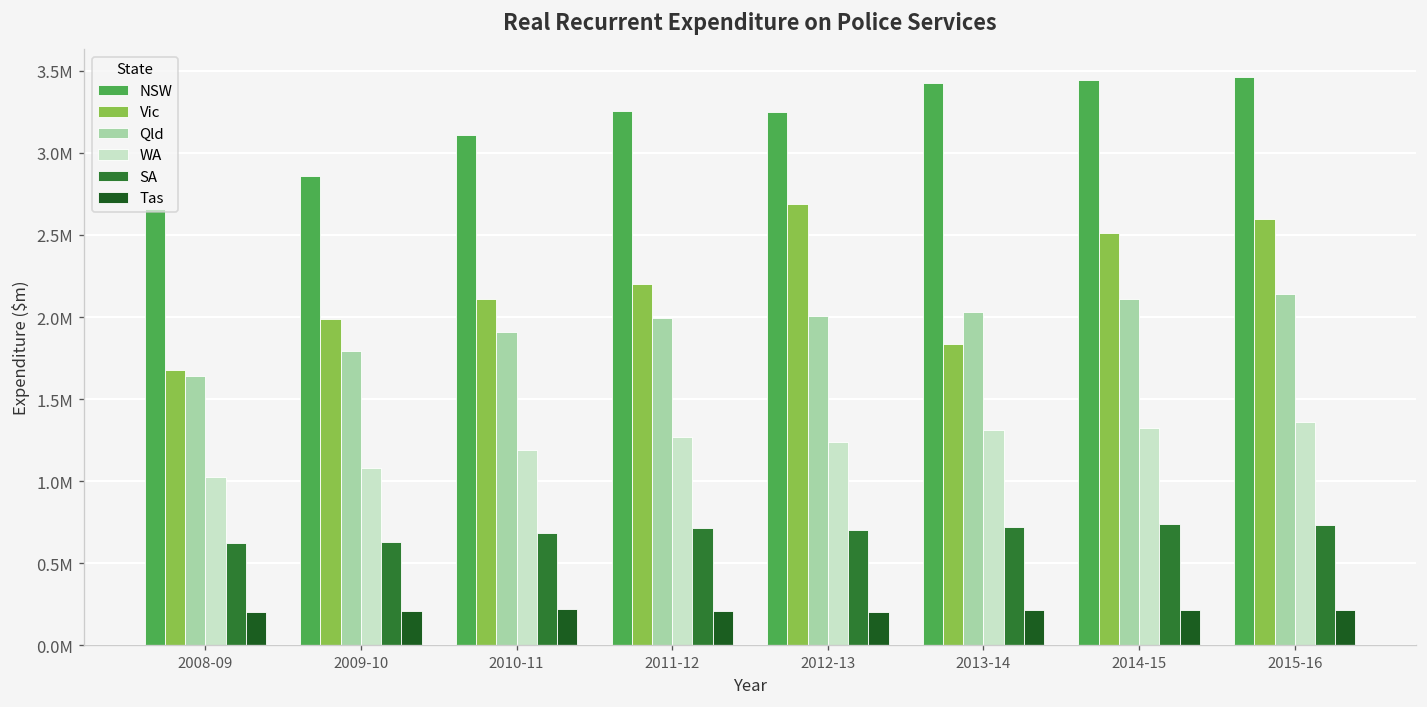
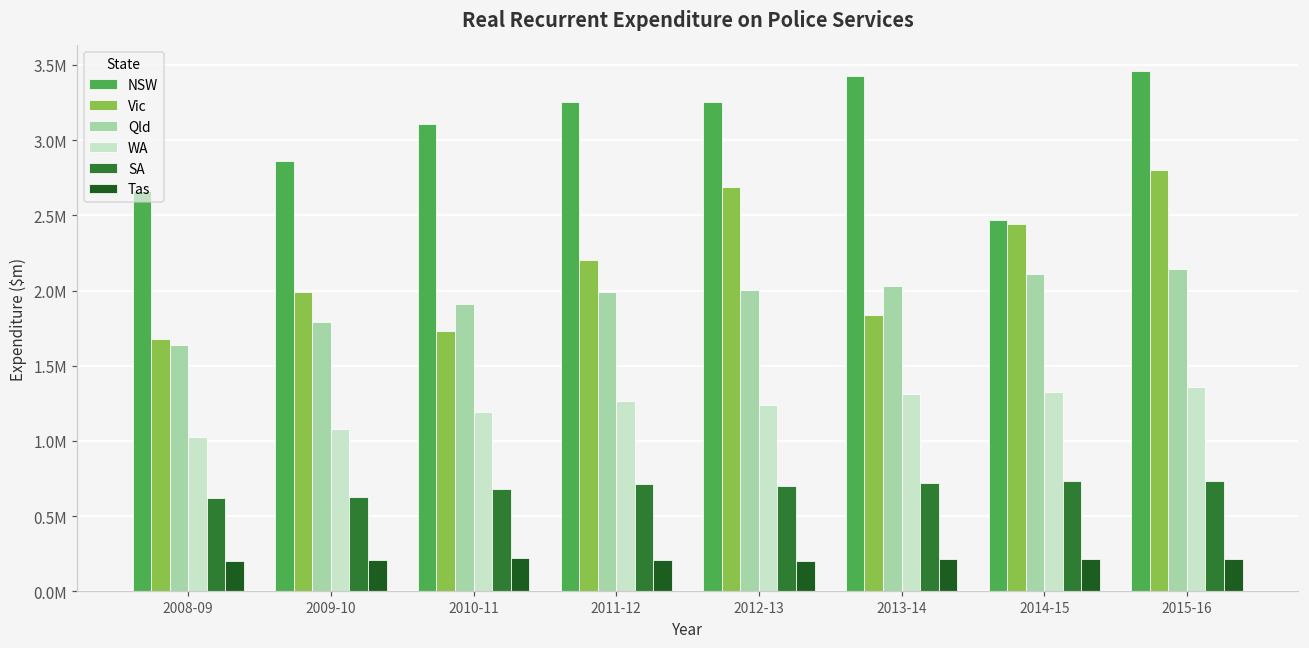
Vic, 2010-11: 2110000 -> 1730000
NSW, 2014-15: 3440000 -> 2470000
Vic, 2014-15: 2510000 -> 2440000
Vic, 2015-16: 2600000 -> 2800000
